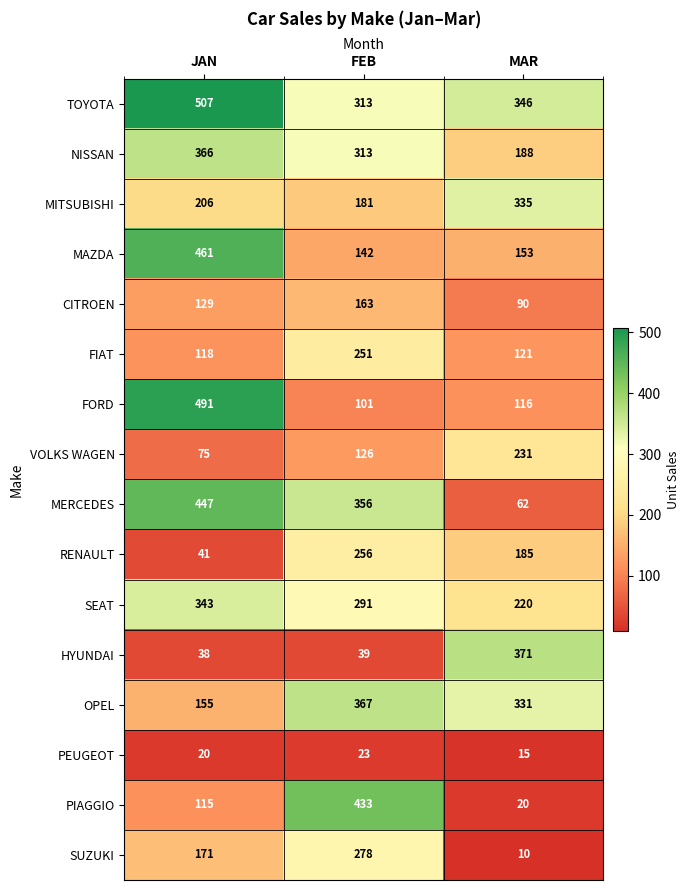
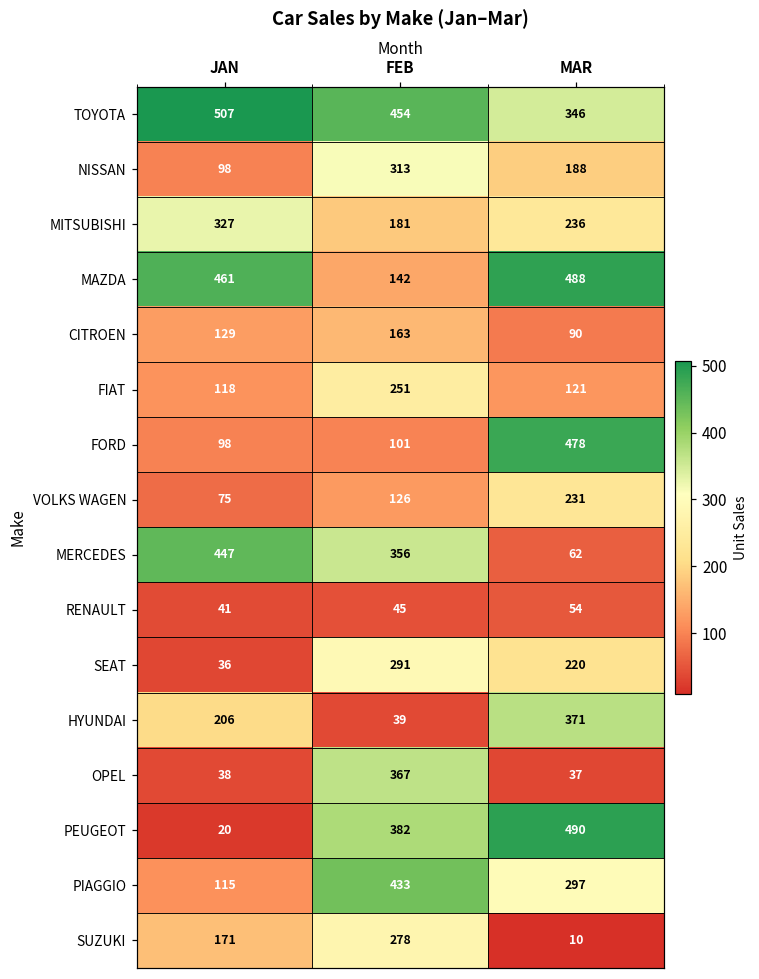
TOYOTA, FEB: 313 -> 454
NISSAN, JAN: 366 -> 98
MITSUBISHI, JAN: 206 -> 327
MITSUBISHI, MAR: 335 -> 236
MAZDA, MAR: 153 -> 488
FORD, JAN: 491 -> 98
FORD, MAR: 116 -> 478
RENAULT, FEB: 256 -> 45
RENAULT, MAR: 185 -> 54
SEAT, JAN: 343 -> 36
HYUNDAI, JAN: 38 -> 206
OPEL, JAN: 155 -> 38
OPEL, MAR: 331 -> 37
PEUGEOT, FEB: 23 -> 382
PEUGEOT, MAR: 15 -> 490
PIAGGIO, MAR: 20 -> 297
